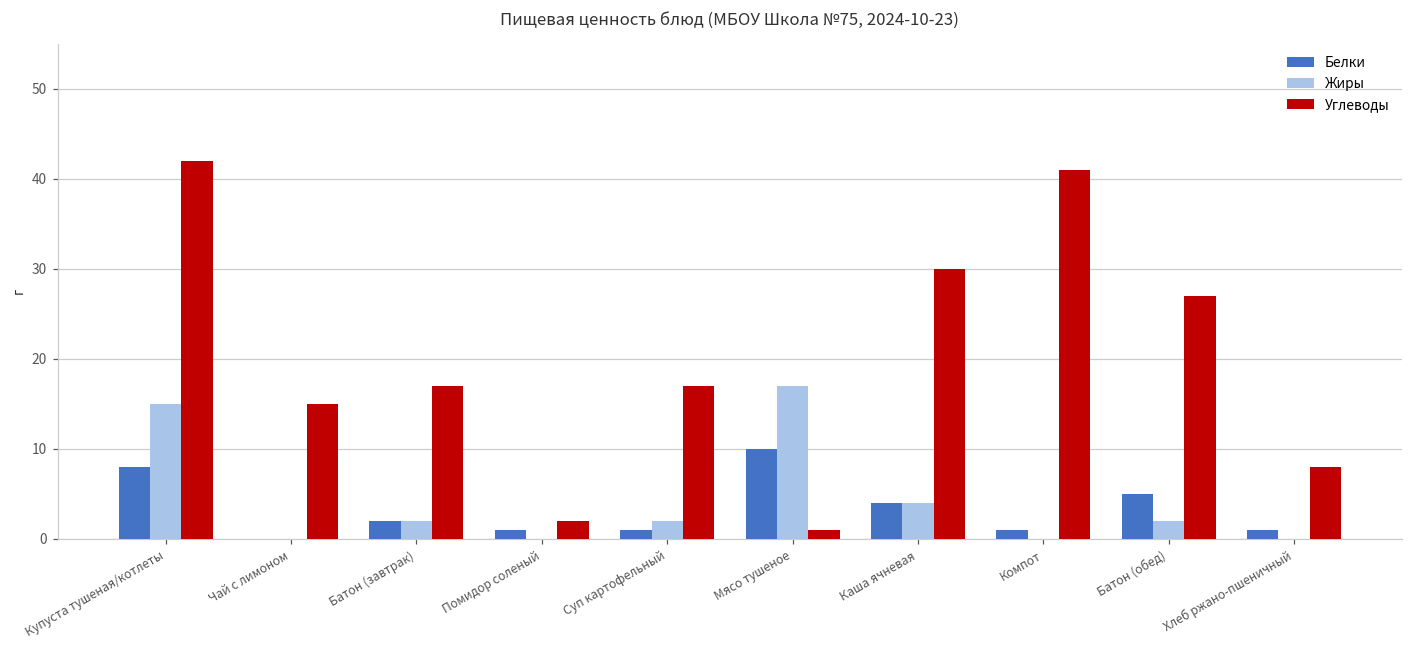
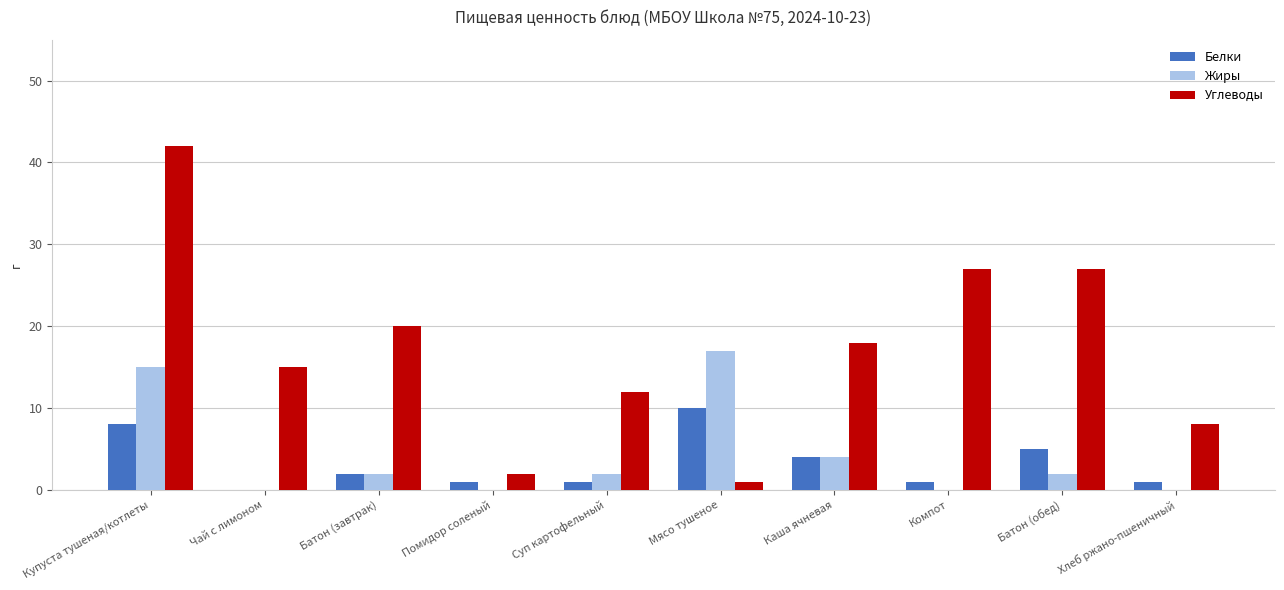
Углеводы, Батон (завтрак): 17 -> 20
Углеводы, Суп картофельный: 17 -> 12
Углеводы, Каша ячневая: 30 -> 18
Углеводы, Компот: 41 -> 27
